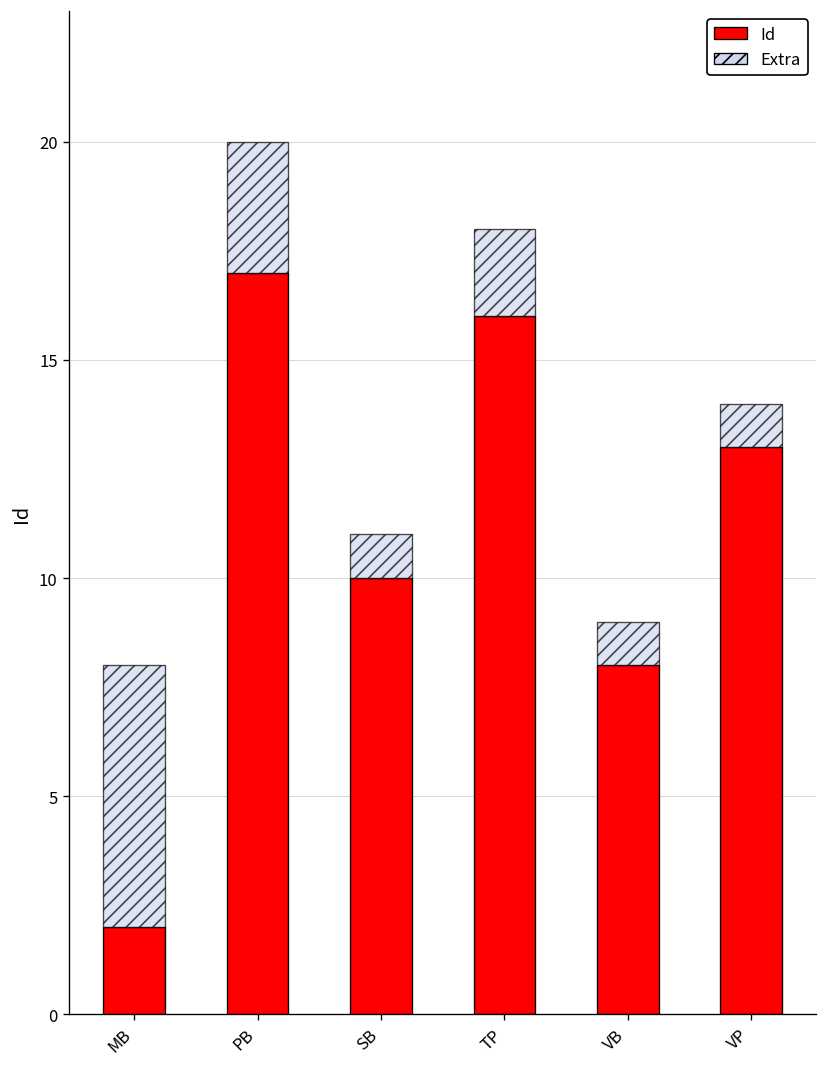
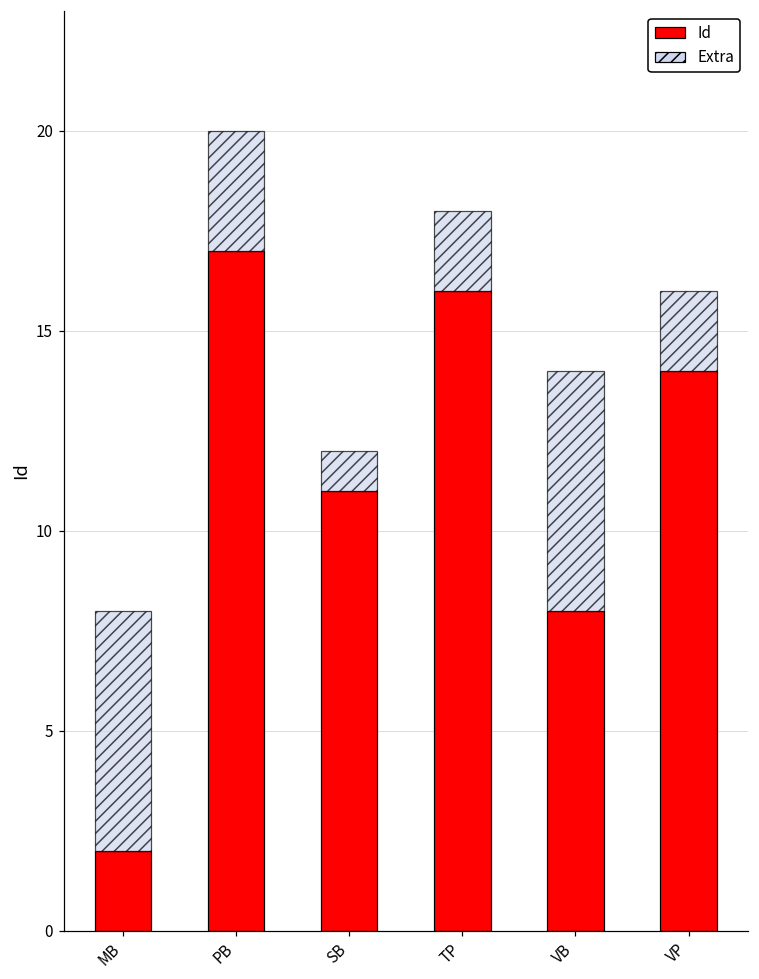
Id, SB: 10 -> 11
Extra, VB: 1 -> 6
Id, VP: 13 -> 14
Extra, VP: 1 -> 2
